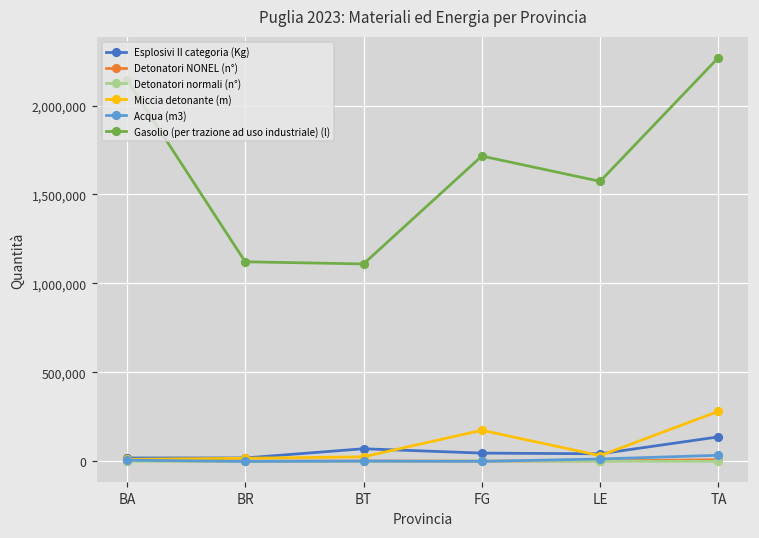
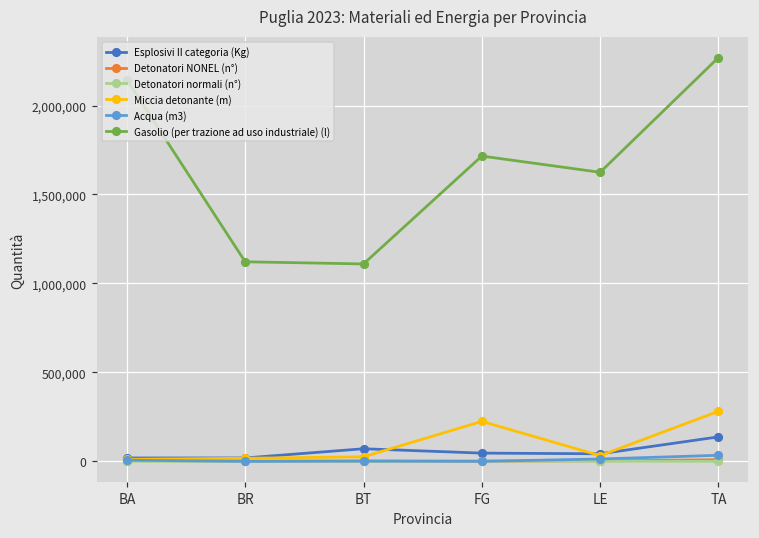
Miccia detonante (m), FG: 180,000 -> 220,000
Gasolio (per trazione ad uso industriale) (l), LE: 1,570,000 -> 1,620,000
